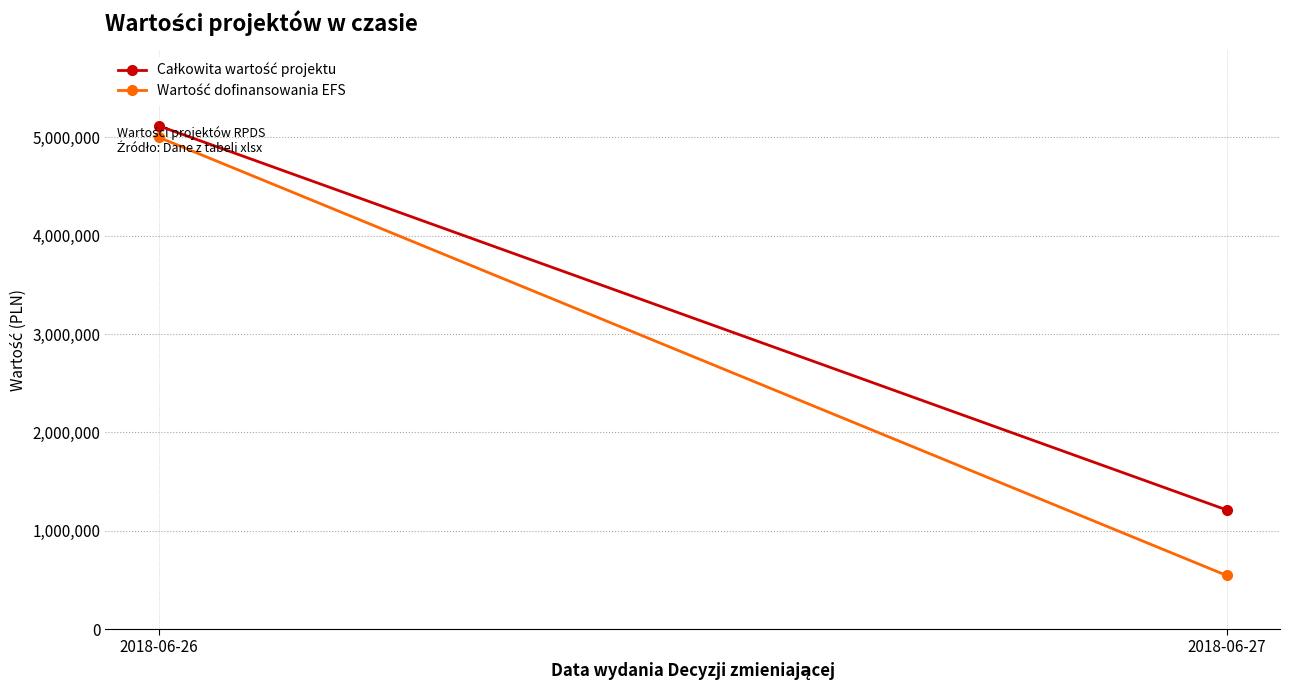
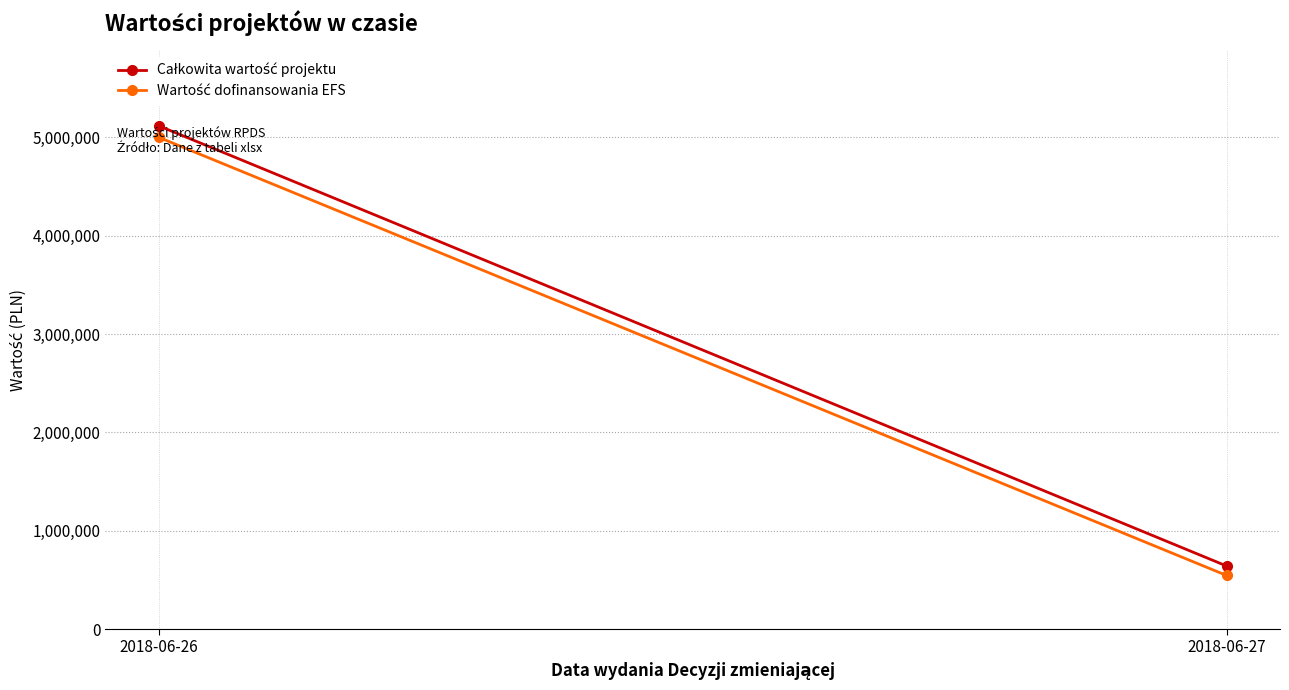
Całkowita wartość projektu, 2018-06-27: 1,200,000 -> 600,000
